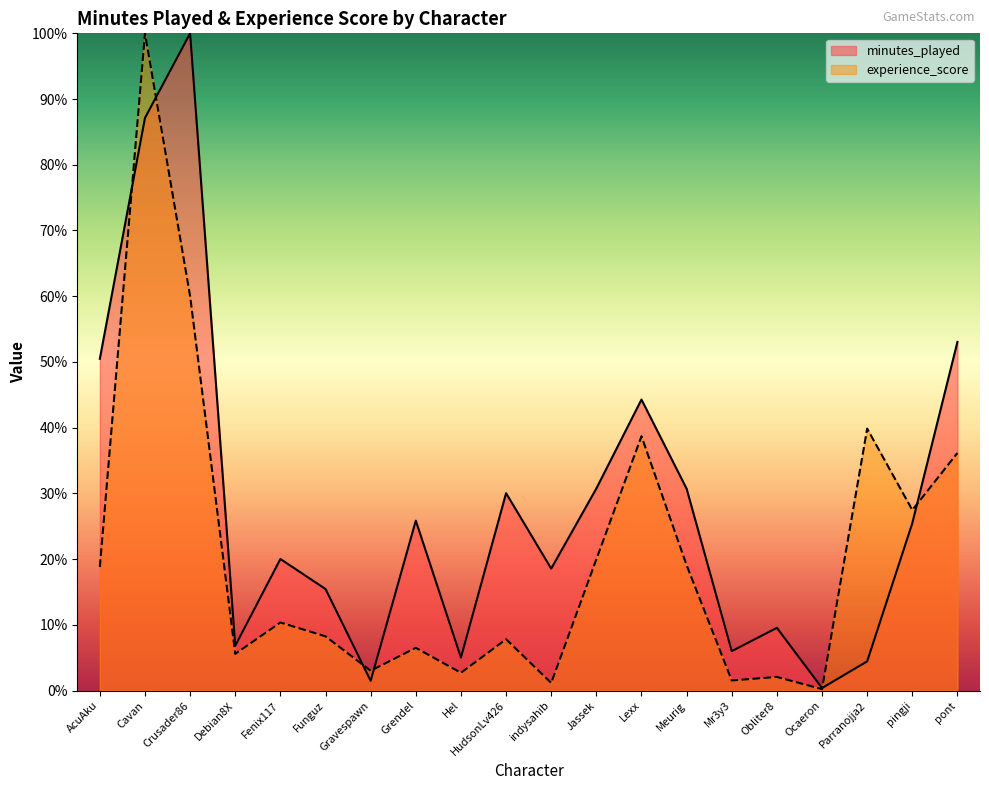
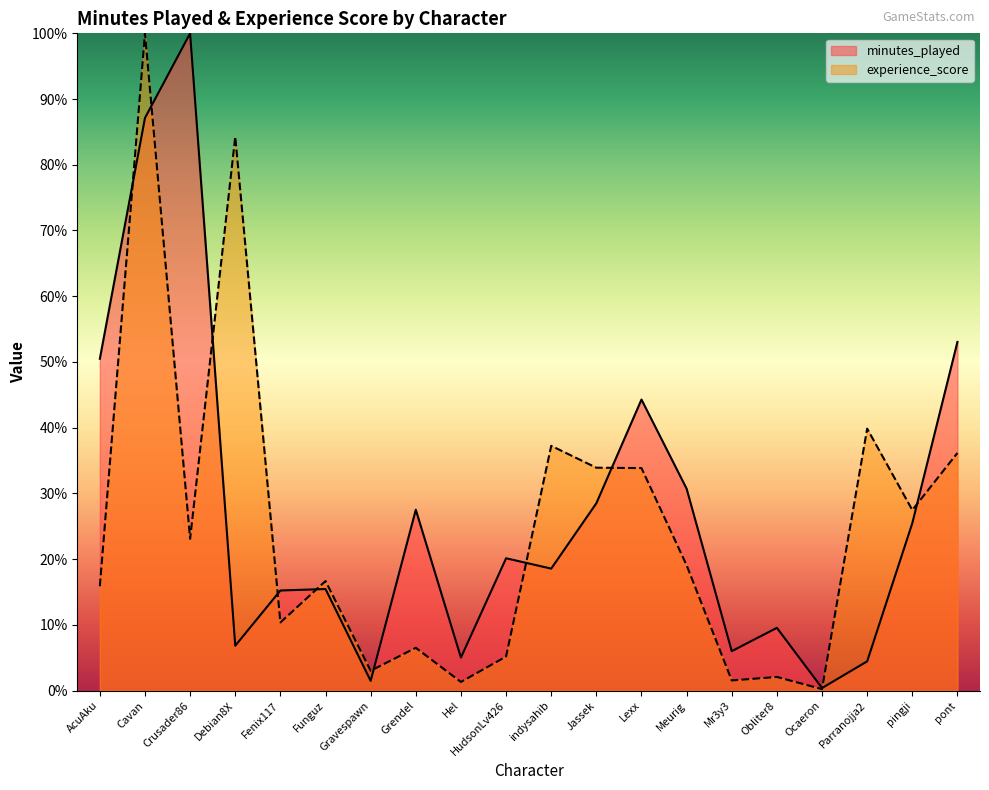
experience_score, AcuAku: 19% -> 16%
experience_score, Crusader86: 60% -> 23%
experience_score, Debian8X: 6% -> 84%
minutes_played, Fenix117: 20% -> 15%
experience_score, Funguz: 8% -> 17%
minutes_played, Grendel: 26% -> 28%
experience_score, Hel: 3% -> 1%
minutes_played, HudsonLv426: 30% -> 20%
experience_score, HudsonLv426: 8% -> 5%
experience_score, indysahib: 1% -> 37%
minutes_played, Jassek: 31% -> 28%
experience_score, Jassek: 20% -> 34%
experience_score, Lexx: 39% -> 34%
